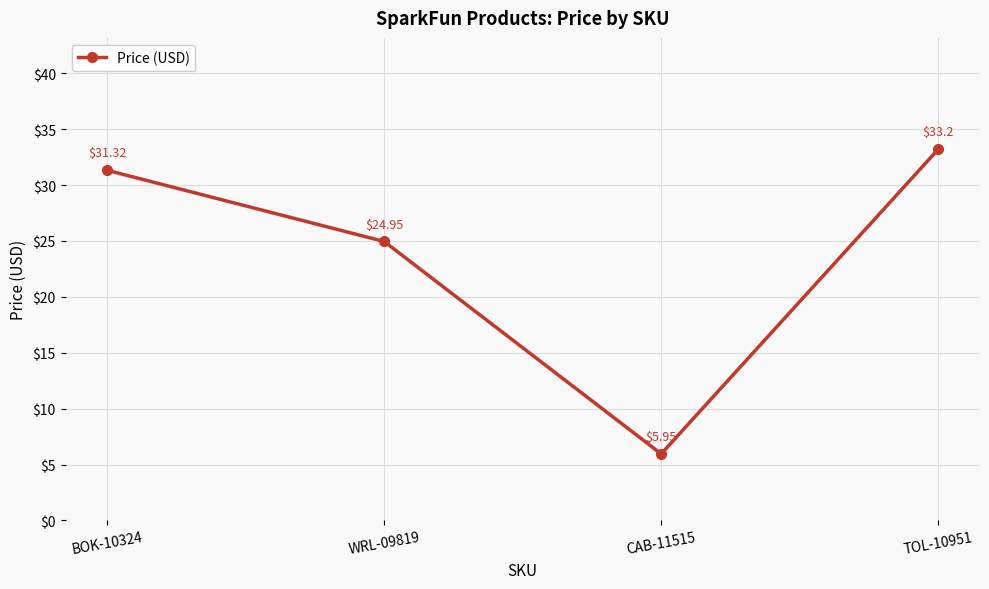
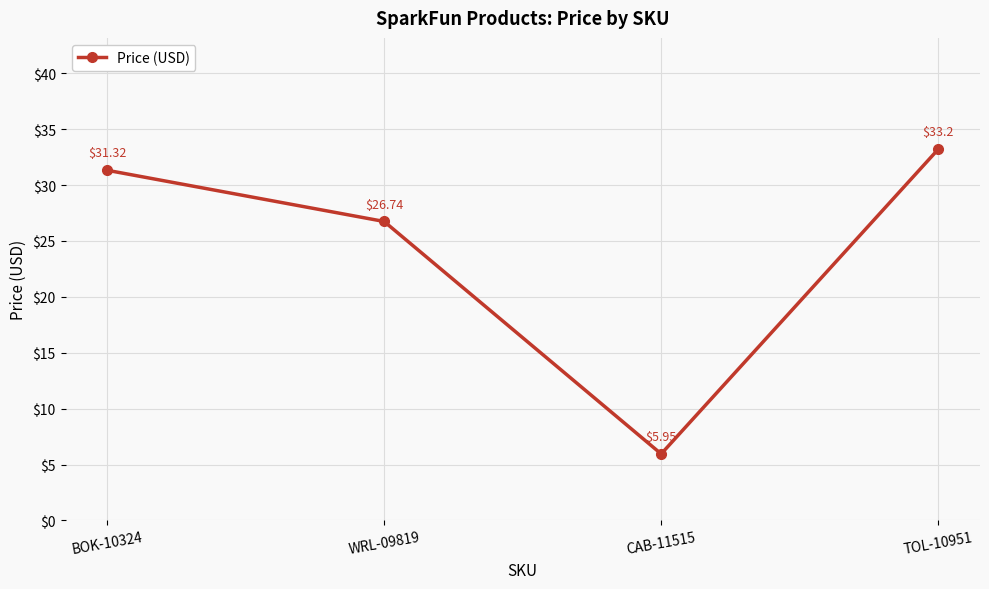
WRL-09819: $24.95 -> $26.74
